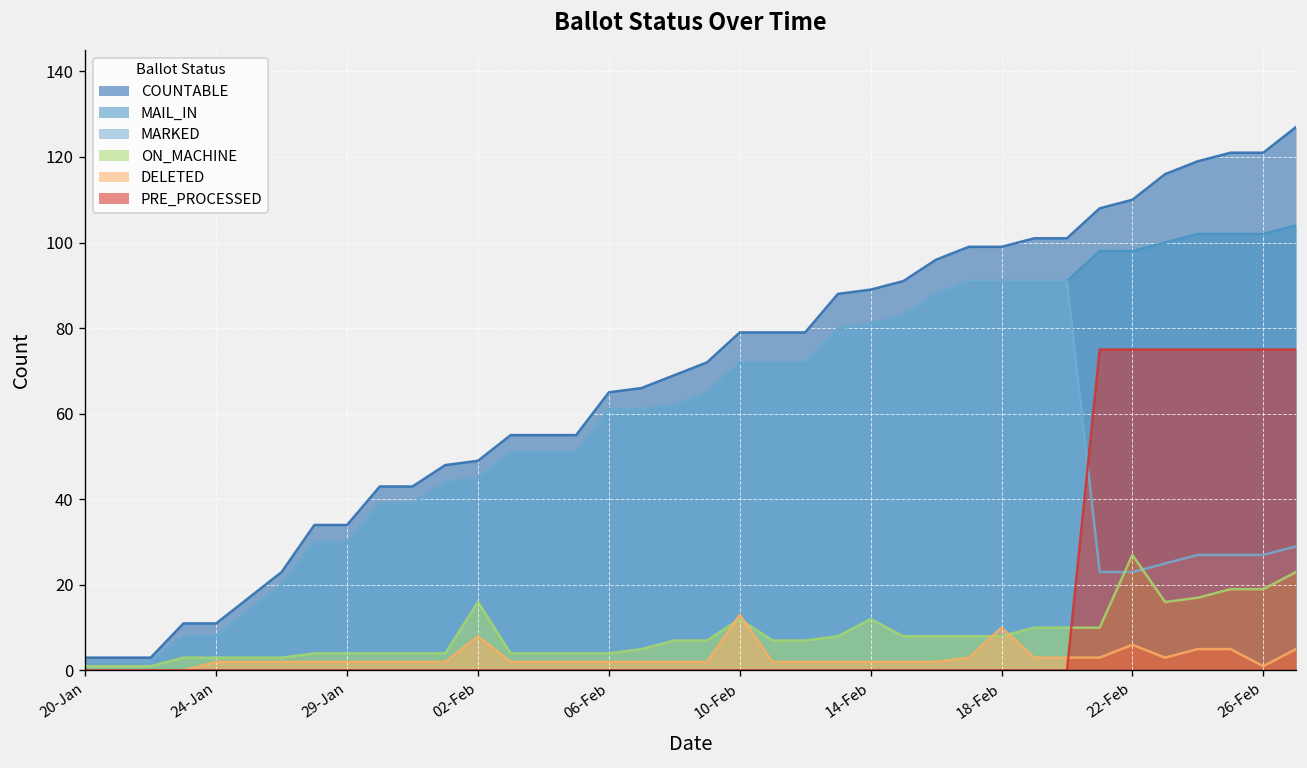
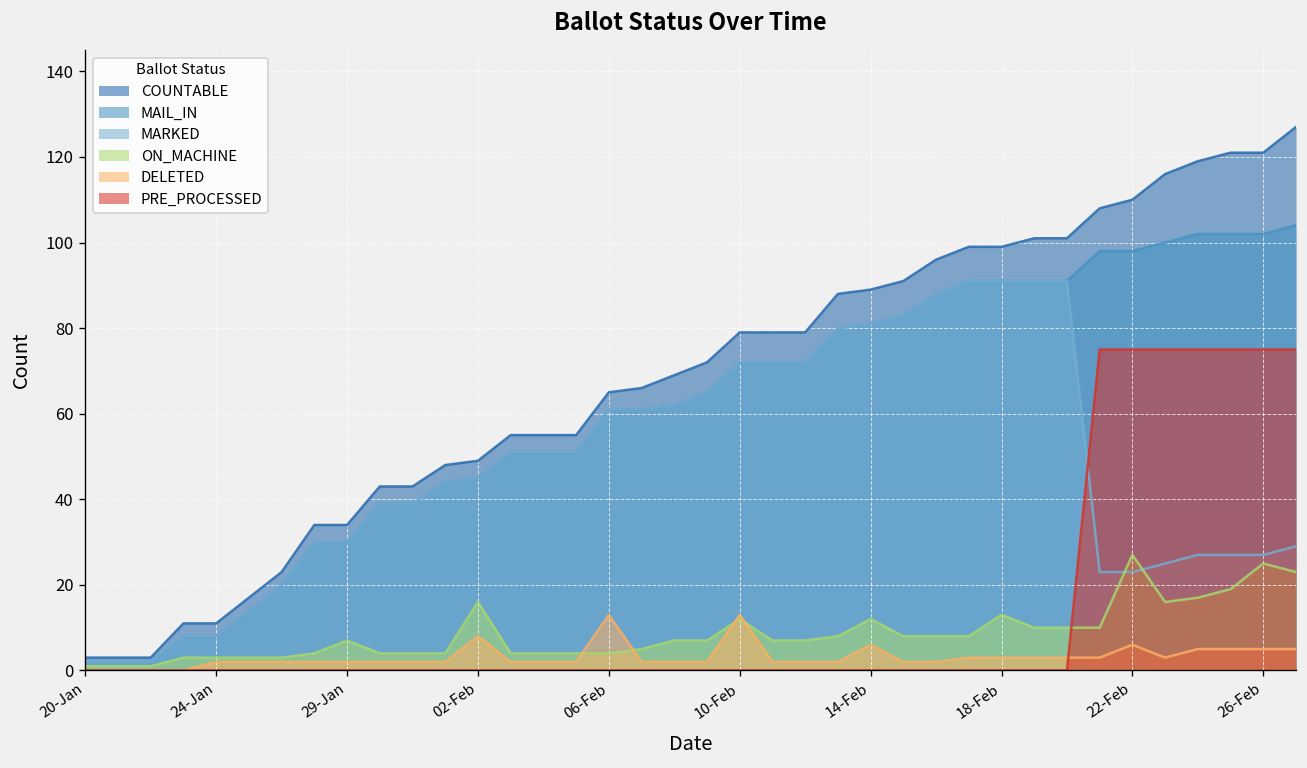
ON_MACHINE, 29-Jan: 4 -> 7
DELETED, 06-Feb: 2 -> 13
DELETED, 14-Feb: 2 -> 6
ON_MACHINE, 18-Feb: 8 -> 13
DELETED, 18-Feb: 10 -> 3
ON_MACHINE, 26-Feb: 19 -> 25
DELETED, 26-Feb: 1 -> 5
